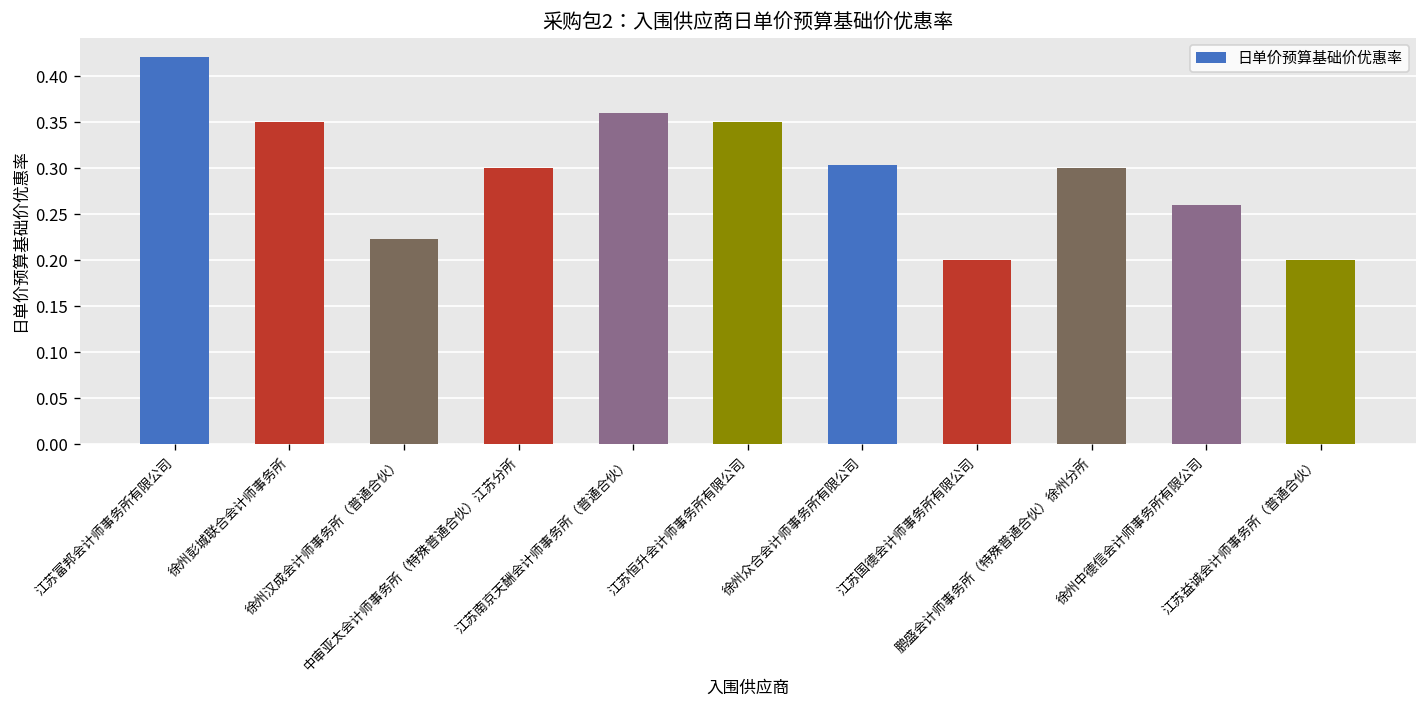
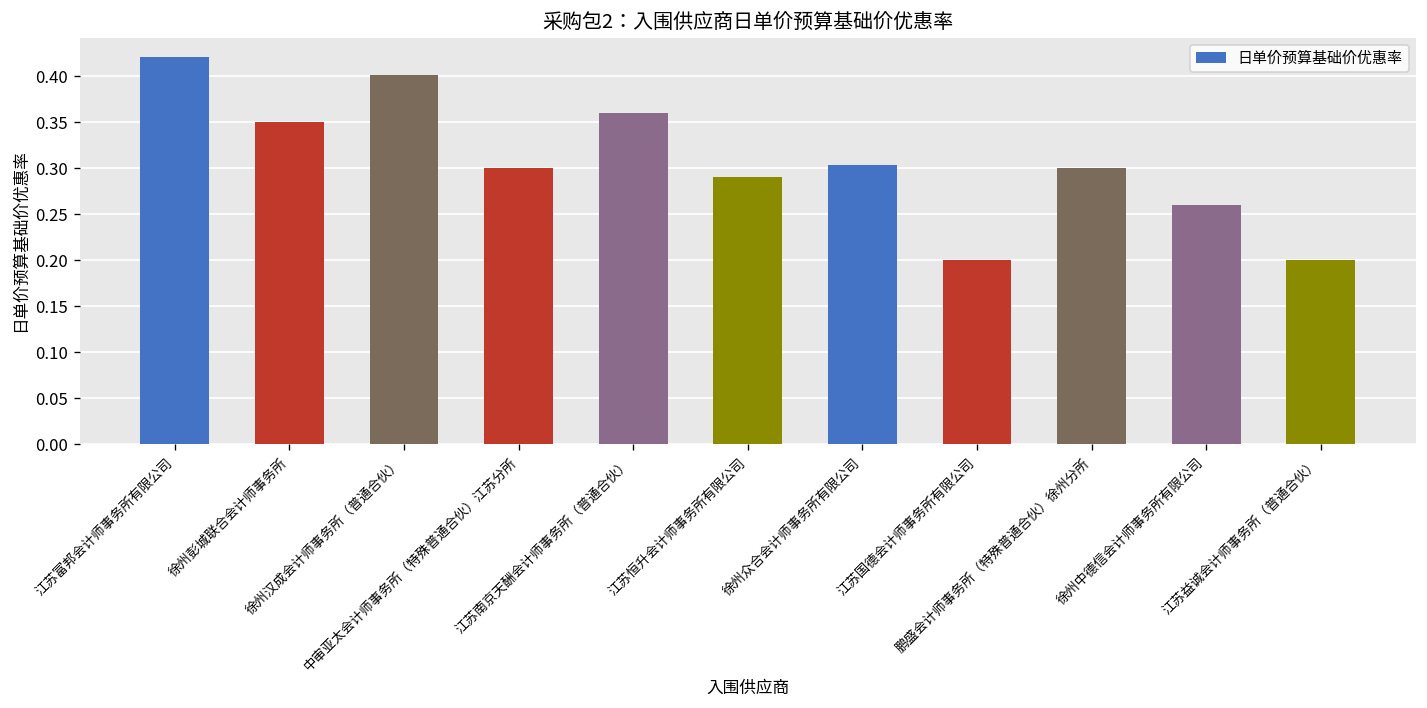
徐州汉成会计师事务所（普通合伙）: 0.22 -> 0.40
江苏恒升会计师事务所有限公司: 0.35 -> 0.29
